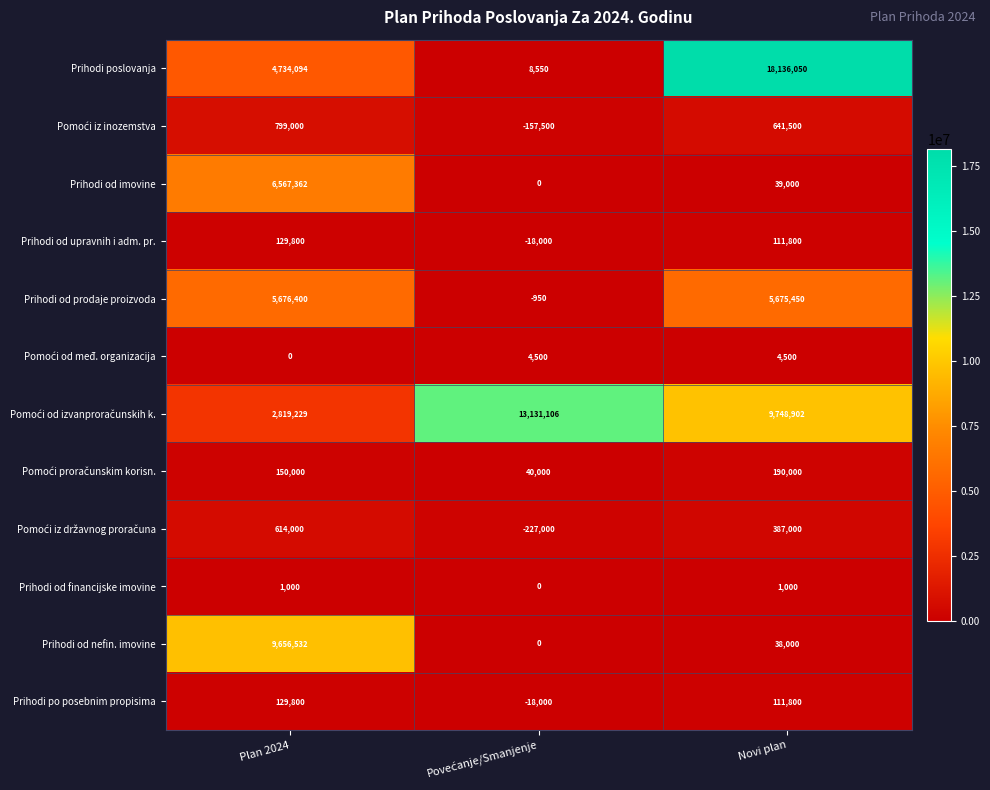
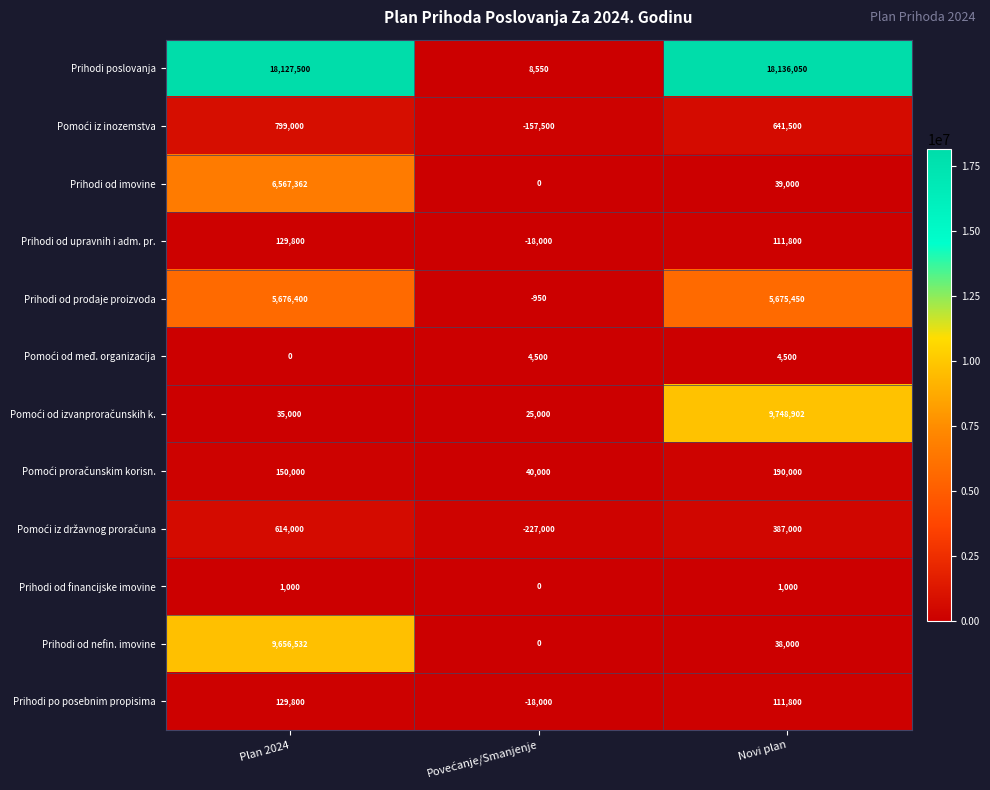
Prihodi poslovanja, Plan 2024: 4,734,094 -> 18,127,500
Pomoći od izvanproračunskih k., Plan 2024: 2,819,229 -> 35,000
Pomoći od izvanproračunskih k., Povećanje/Smanjenje: 13,131,106 -> 25,000
